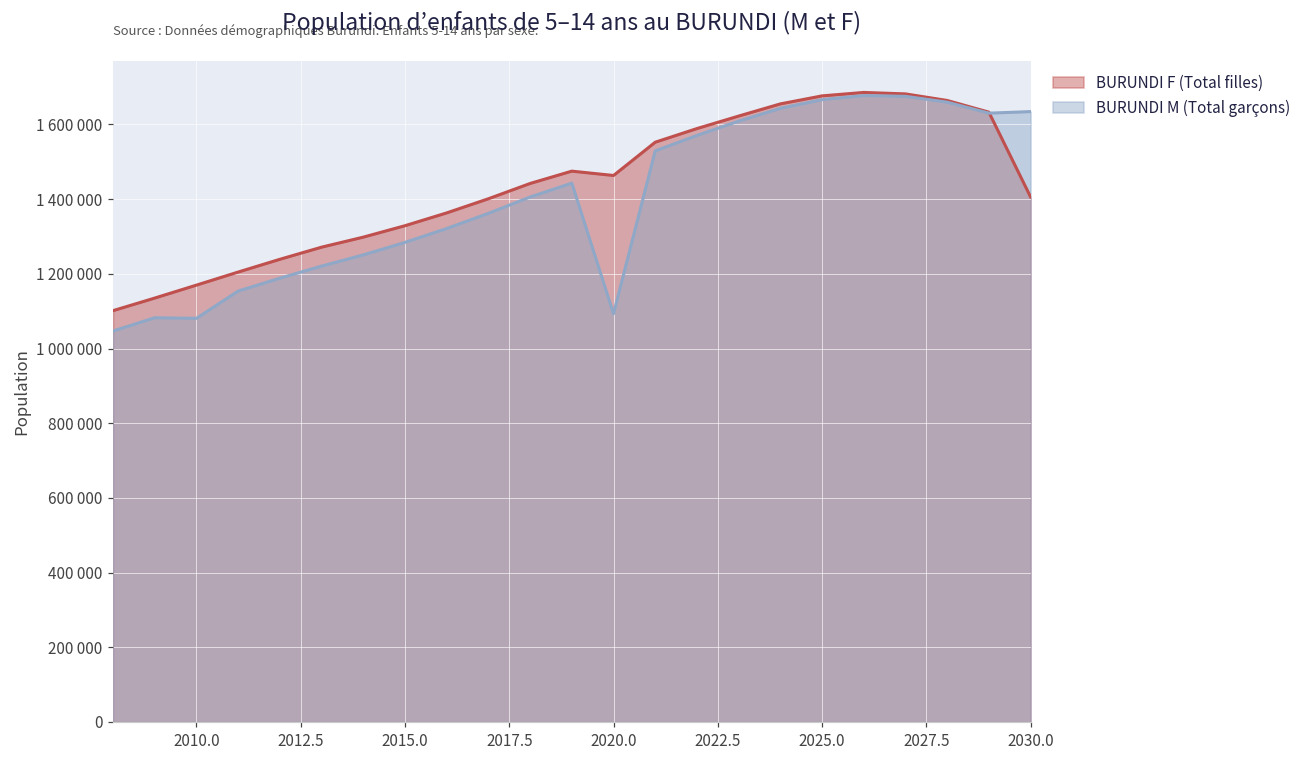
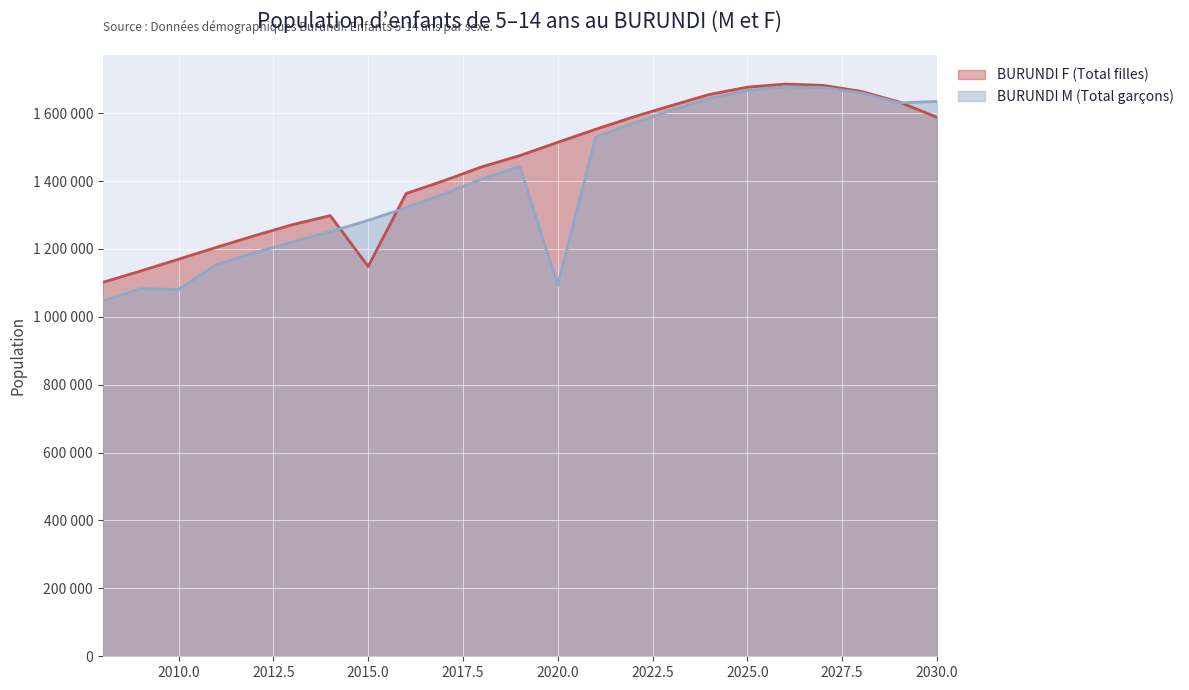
BURUNDI F (Total filles), 2015.0: 1330000 -> 1150000
BURUNDI F (Total filles), 2020.0: 1460000 -> 1510000
BURUNDI F (Total filles), 2030.0: 1410000 -> 1590000
